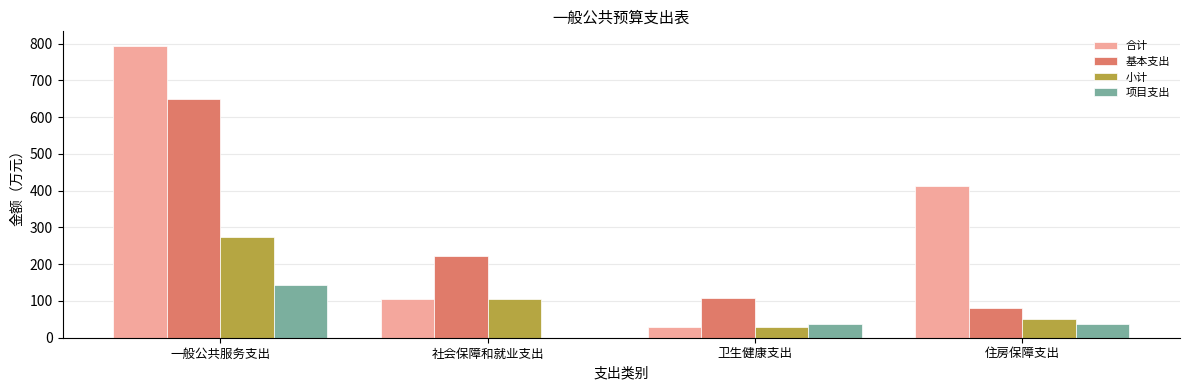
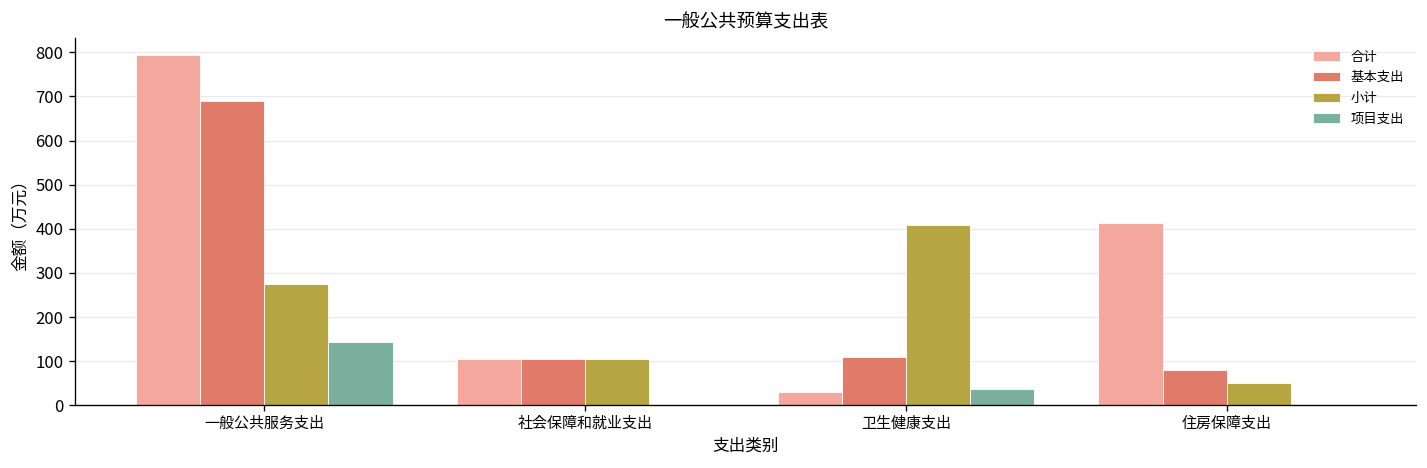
基本支出, 一般公共服务支出: 650 -> 690
基本支出, 社会保障和就业支出: 220 -> 100
小计, 卫生健康支出: 30 -> 410
项目支出, 住房保障支出: 40 -> 0
